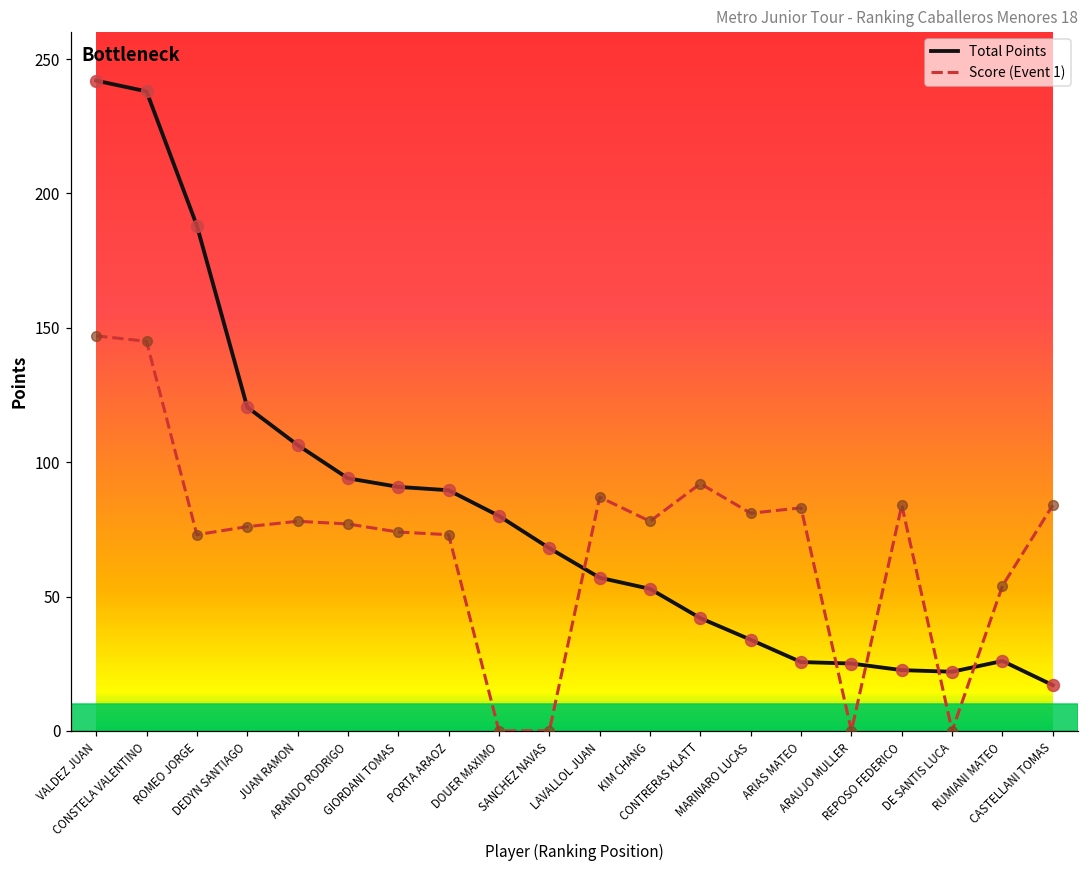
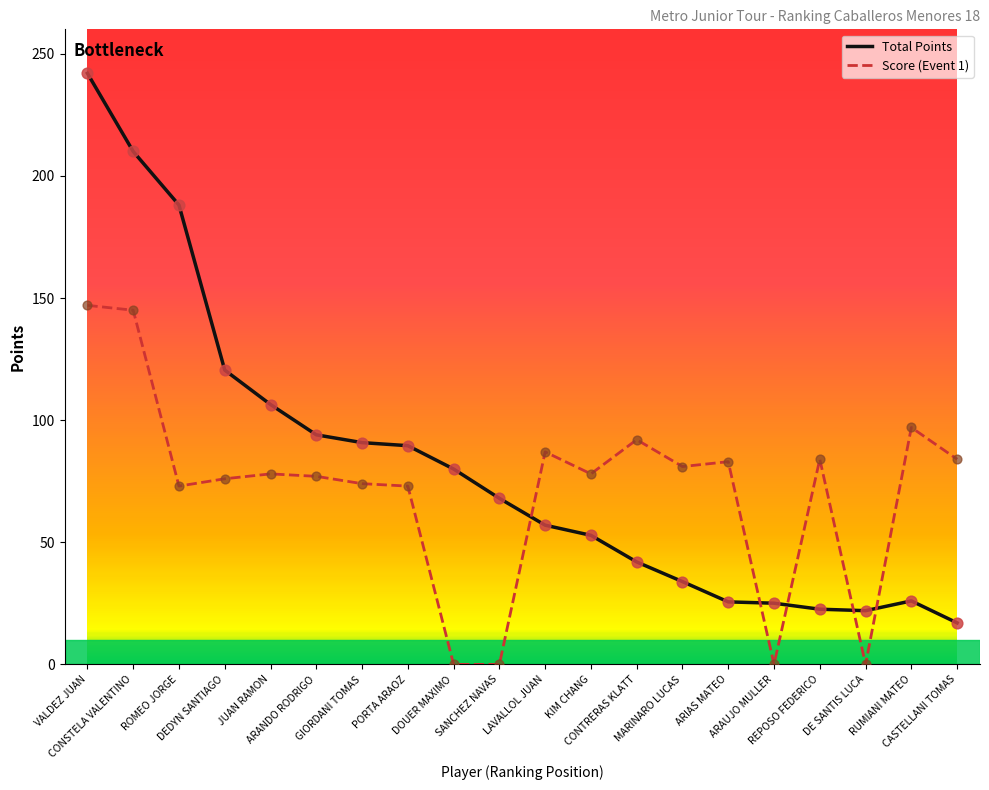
Total Points, CONSTELA VALENTINO: 238 -> 210
Score (Event 1), RUMIANI MATEO: 54 -> 97
